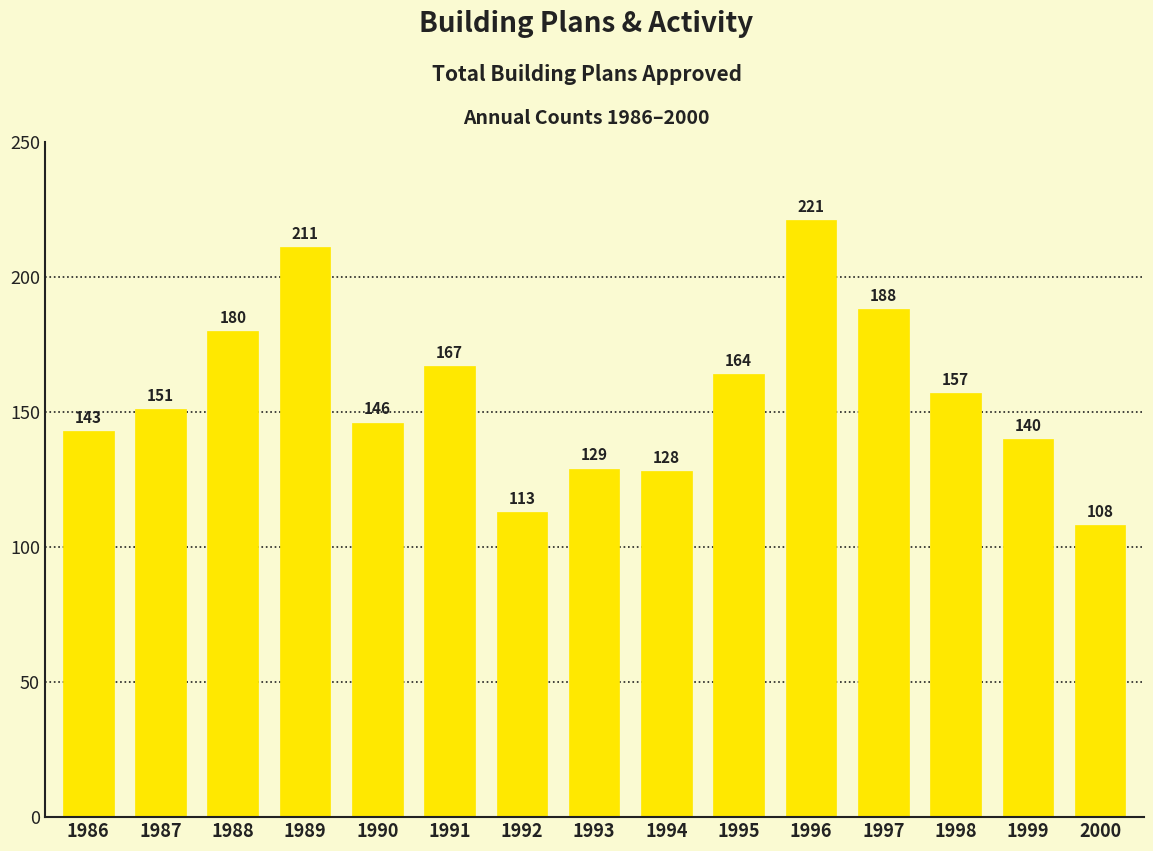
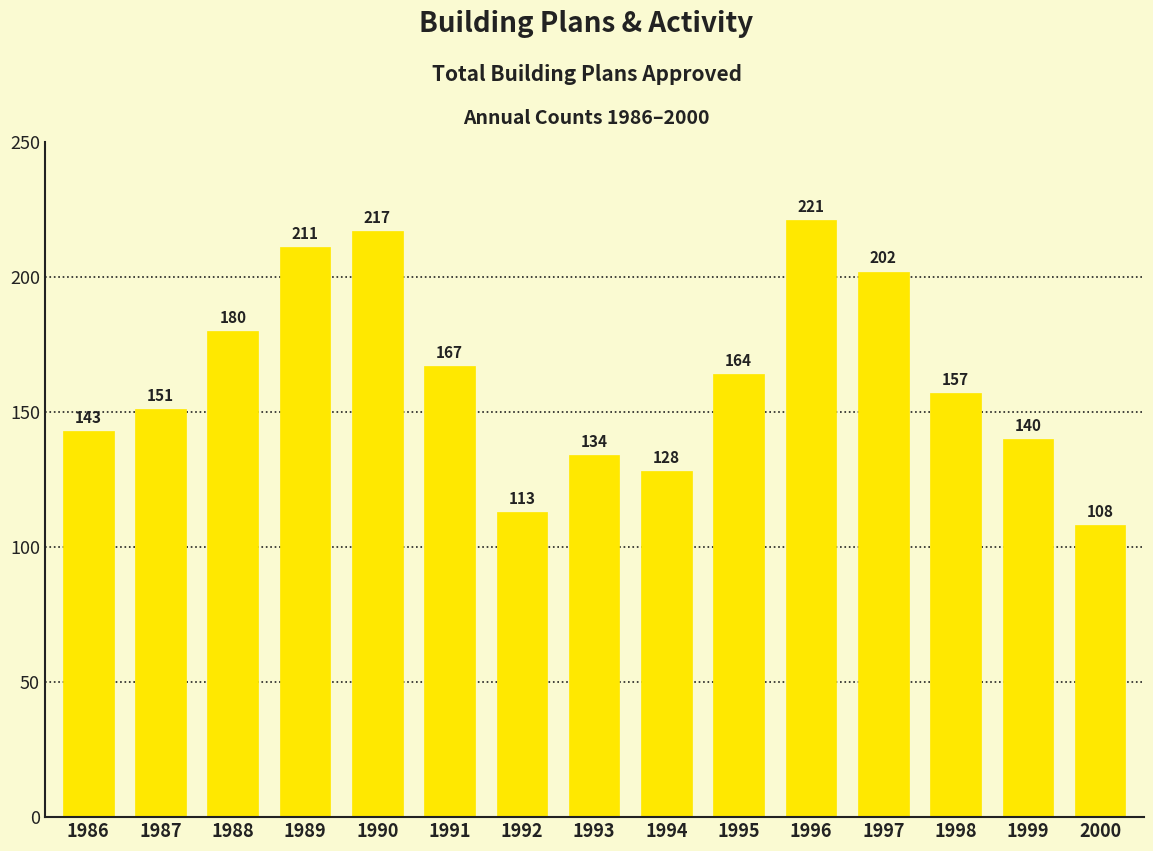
1990: 146 -> 217
1993: 129 -> 134
1997: 188 -> 202
